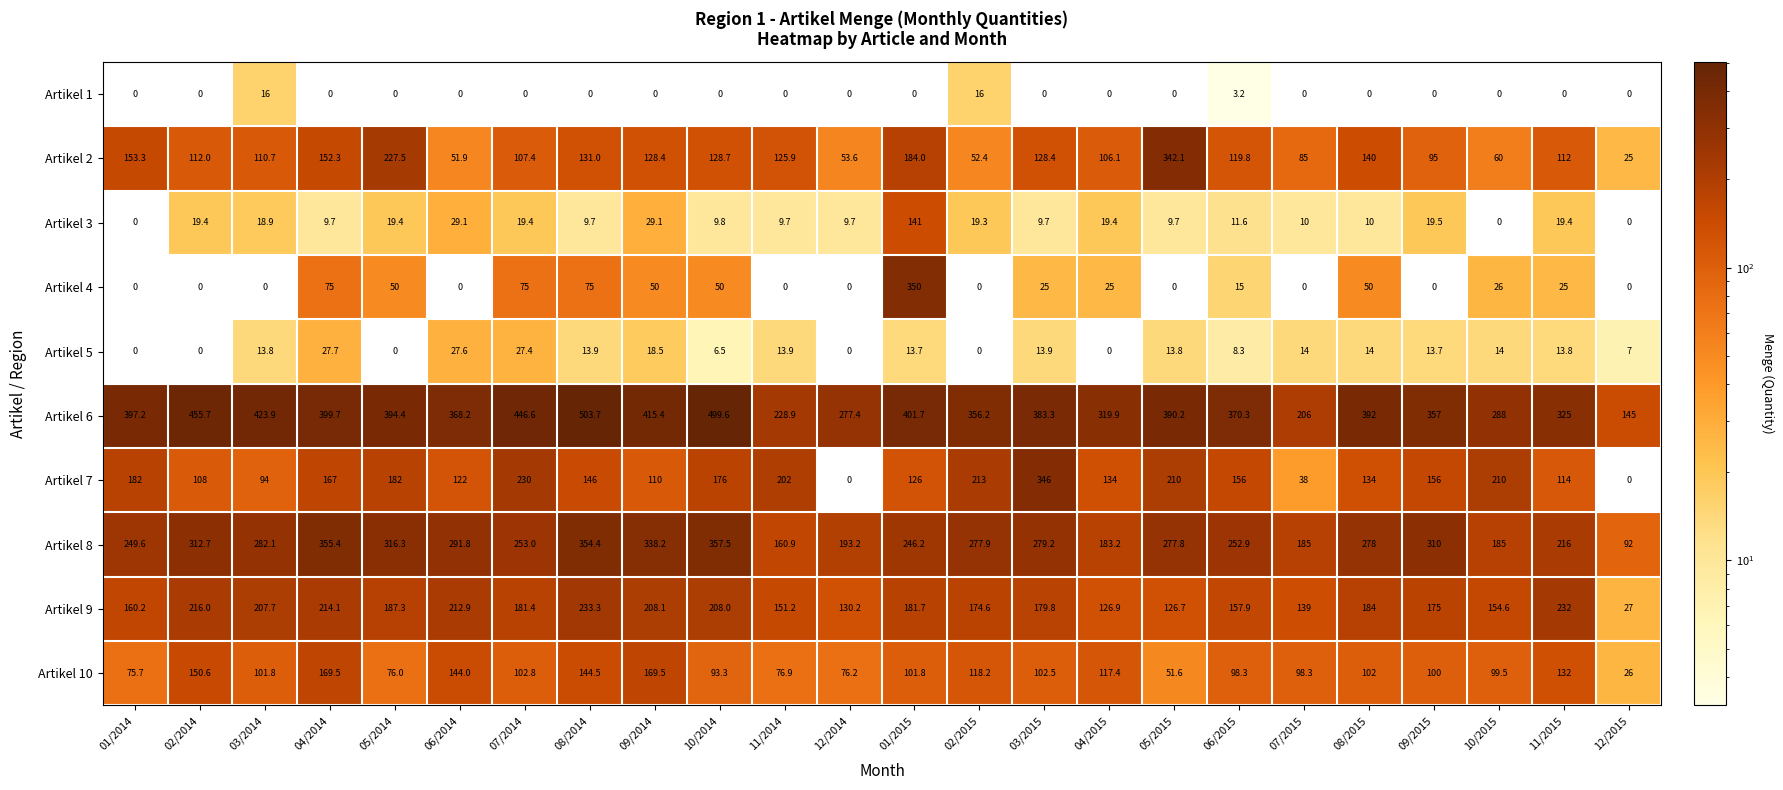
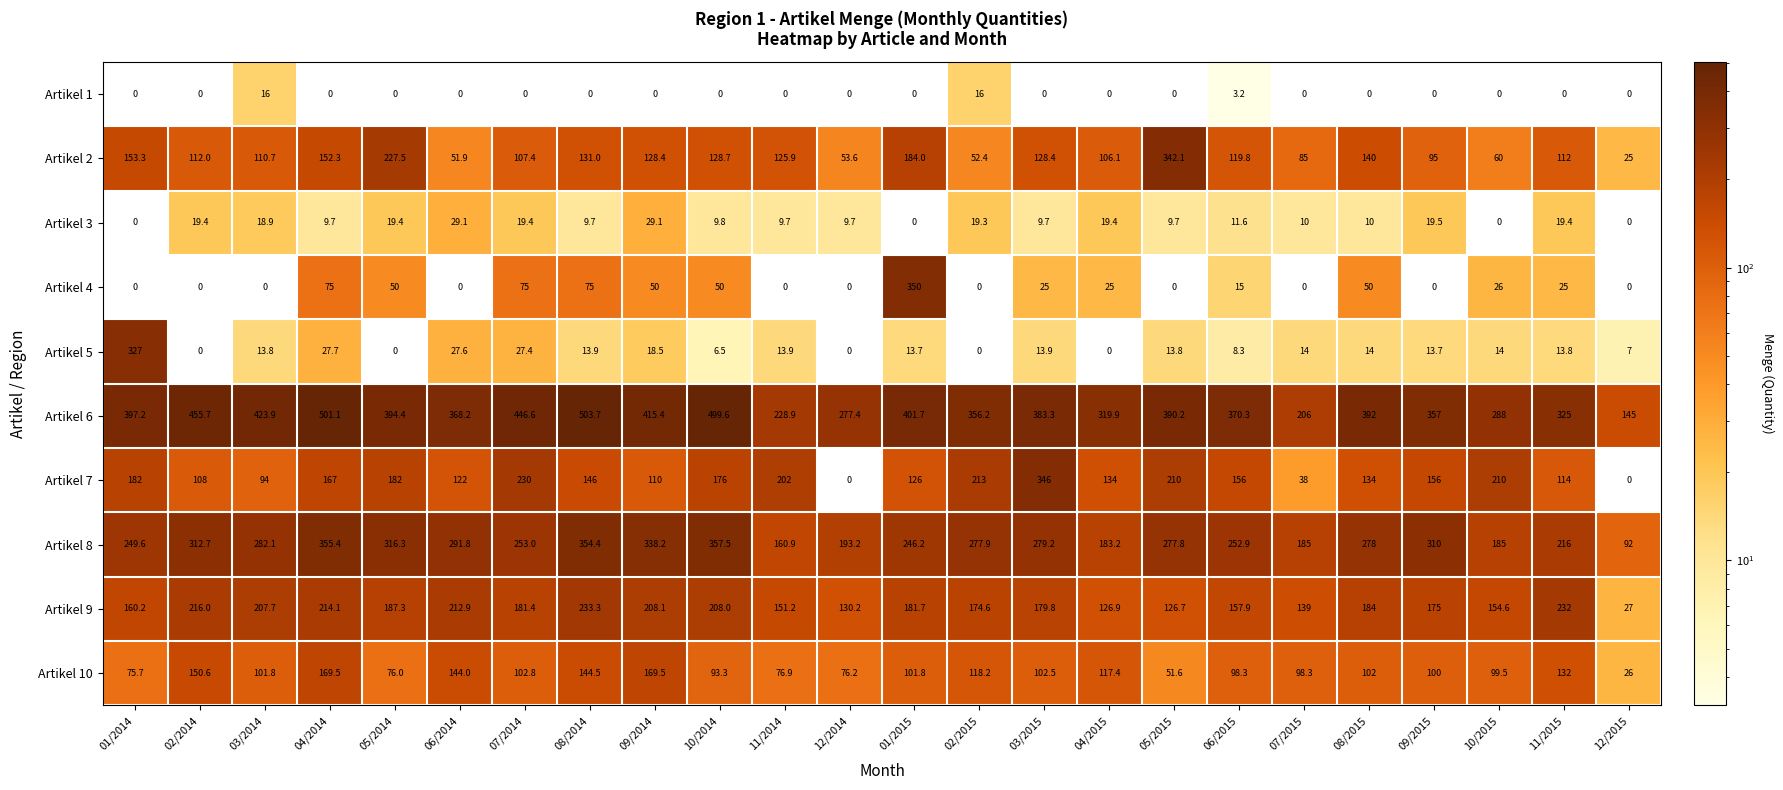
Artikel 3, 01/2015: 141 -> 0
Artikel 5, 01/2014: 0 -> 327
Artikel 6, 04/2014: 399.7 -> 501.1
